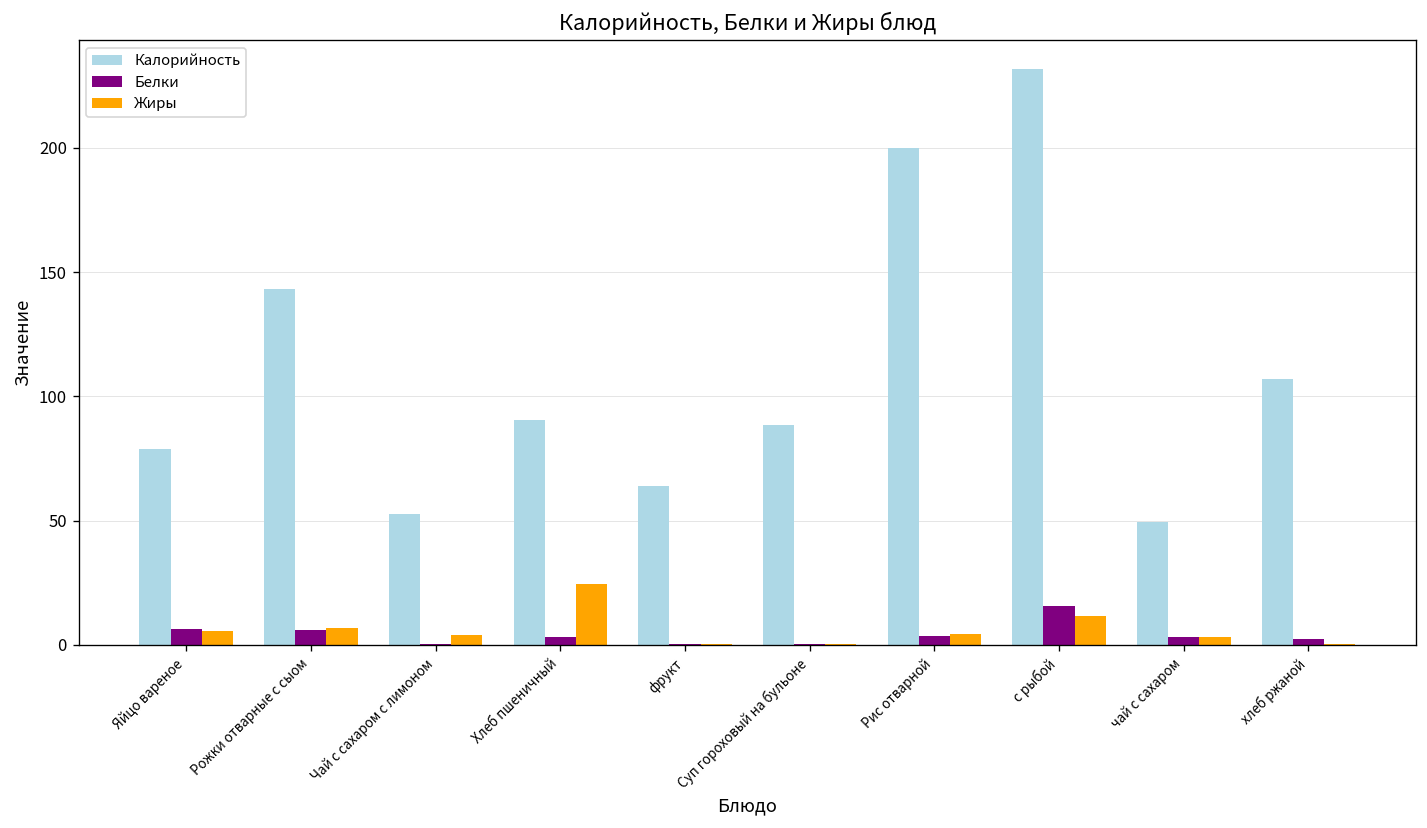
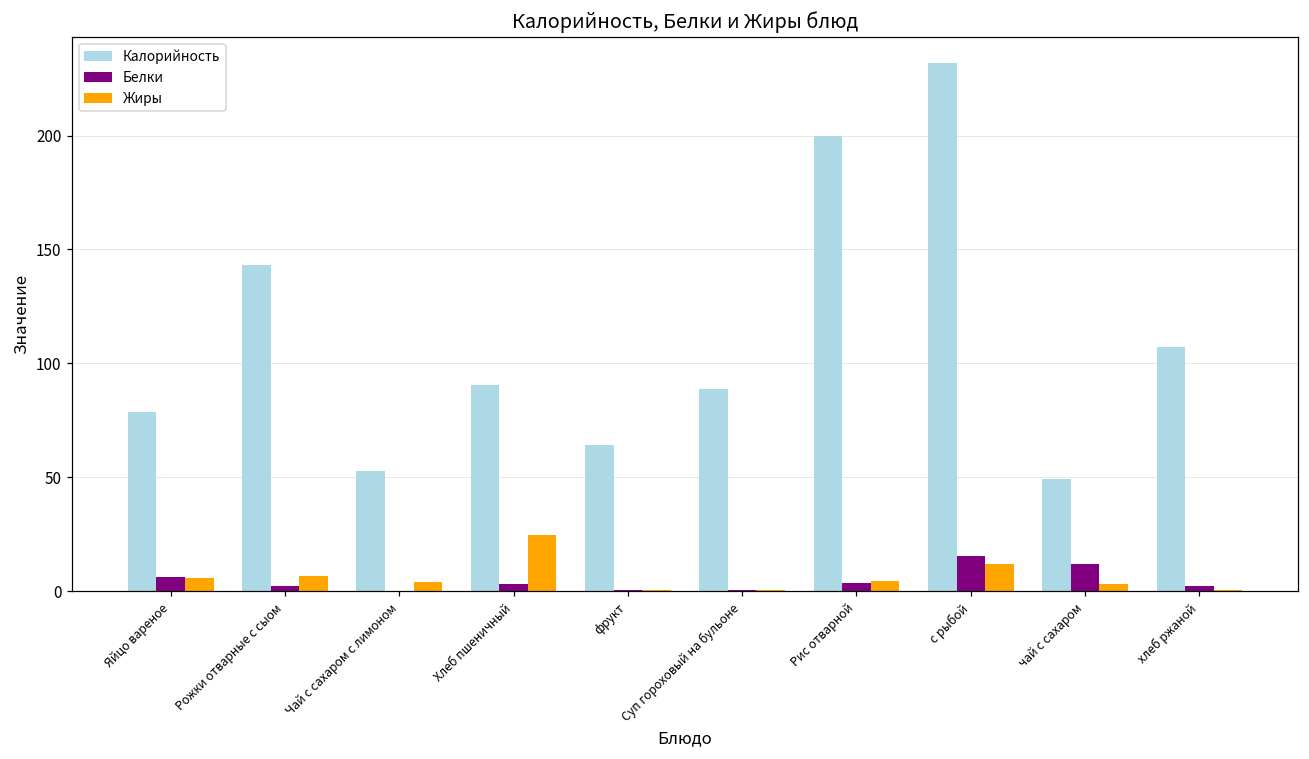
Белки, Рожки отварные с сыом: 6 -> 2
Белки, чай с сахаром: 3 -> 12
